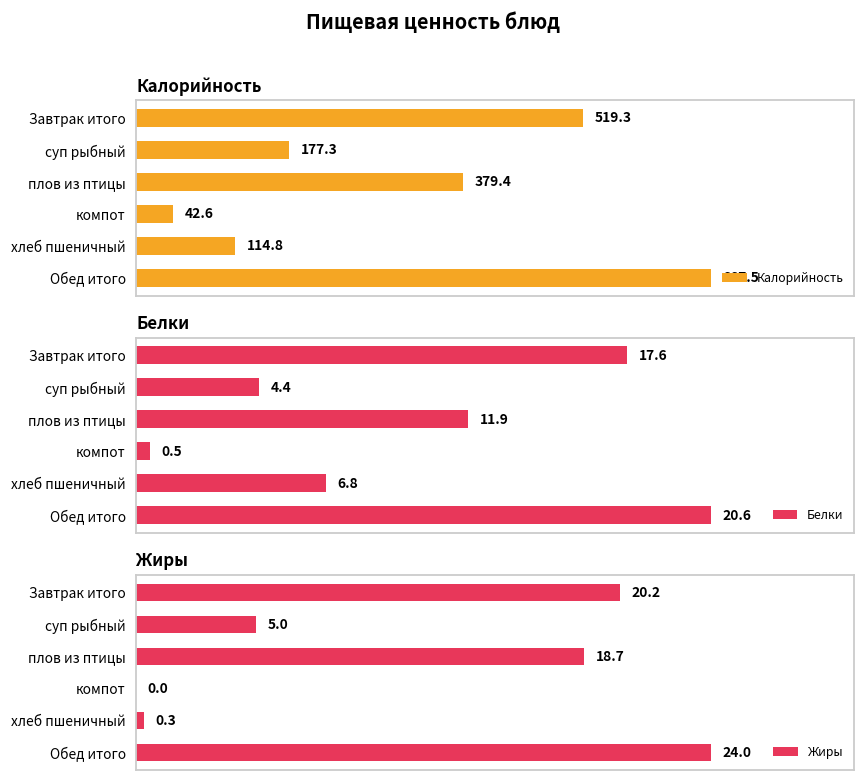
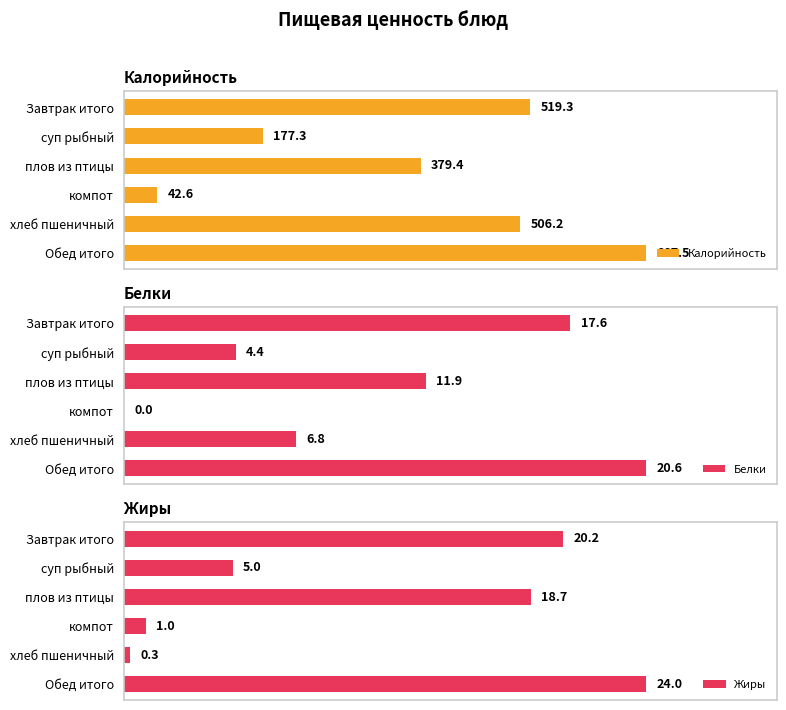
Калорийность, хлеб пшеничный: 114.8 -> 506.2
Белки, компот: 0.5 -> 0.0
Жиры, компот: 0.0 -> 1.0
